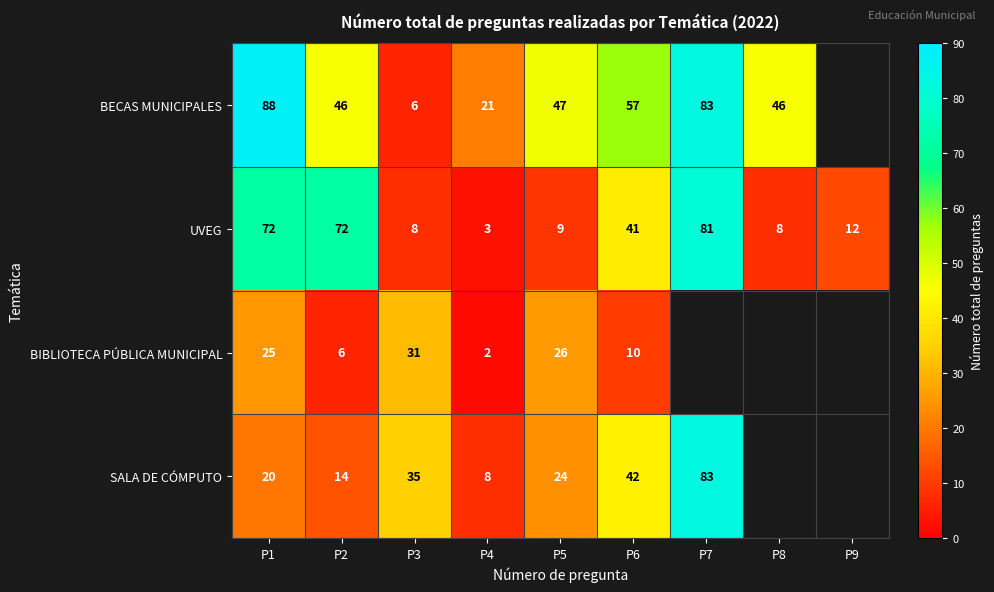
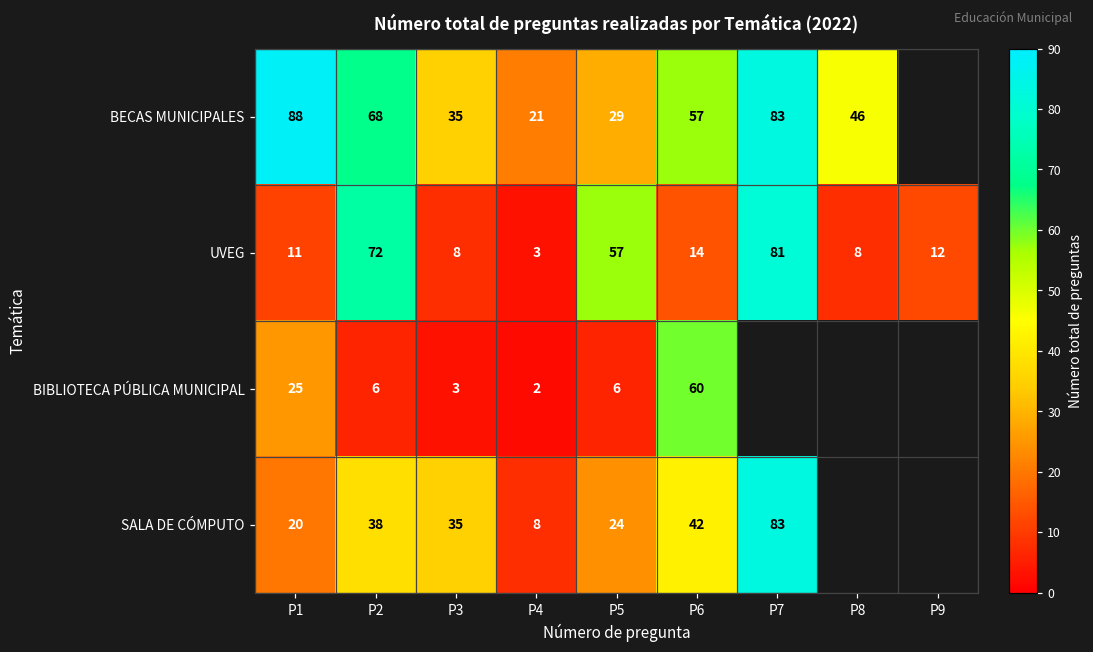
BECAS MUNICIPALES, P2: 46 -> 68
BECAS MUNICIPALES, P3: 6 -> 35
BECAS MUNICIPALES, P5: 47 -> 29
UVEG, P1: 72 -> 11
UVEG, P5: 9 -> 57
UVEG, P6: 41 -> 14
BIBLIOTECA PÚBLICA MUNICIPAL, P3: 31 -> 3
BIBLIOTECA PÚBLICA MUNICIPAL, P5: 26 -> 6
BIBLIOTECA PÚBLICA MUNICIPAL, P6: 10 -> 60
SALA DE CÓMPUTO, P2: 14 -> 38
